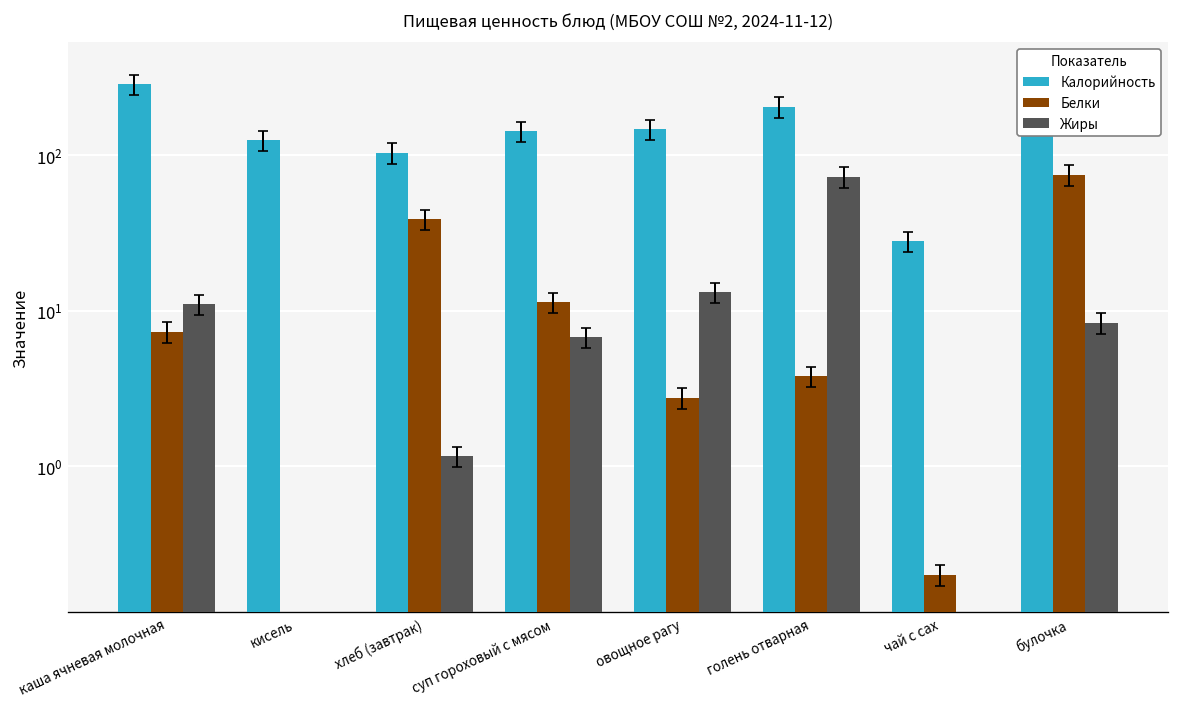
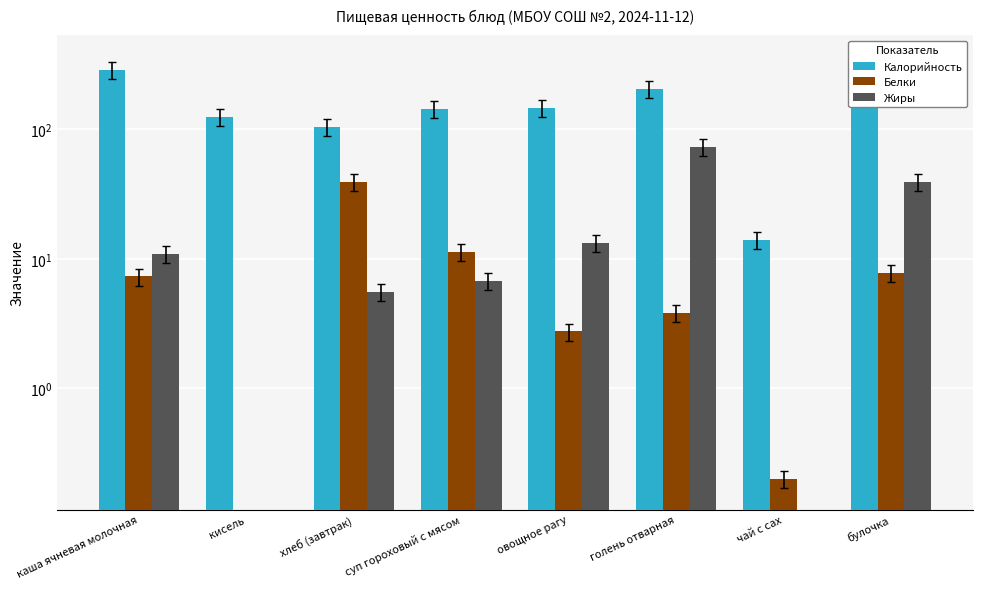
Жиры, хлеб (завтрак): 1.2 -> 5.6
Калорийность, чай с сах: 28 -> 14
Белки, булочка: 70 -> 8
Жиры, булочка: 8 -> 39
